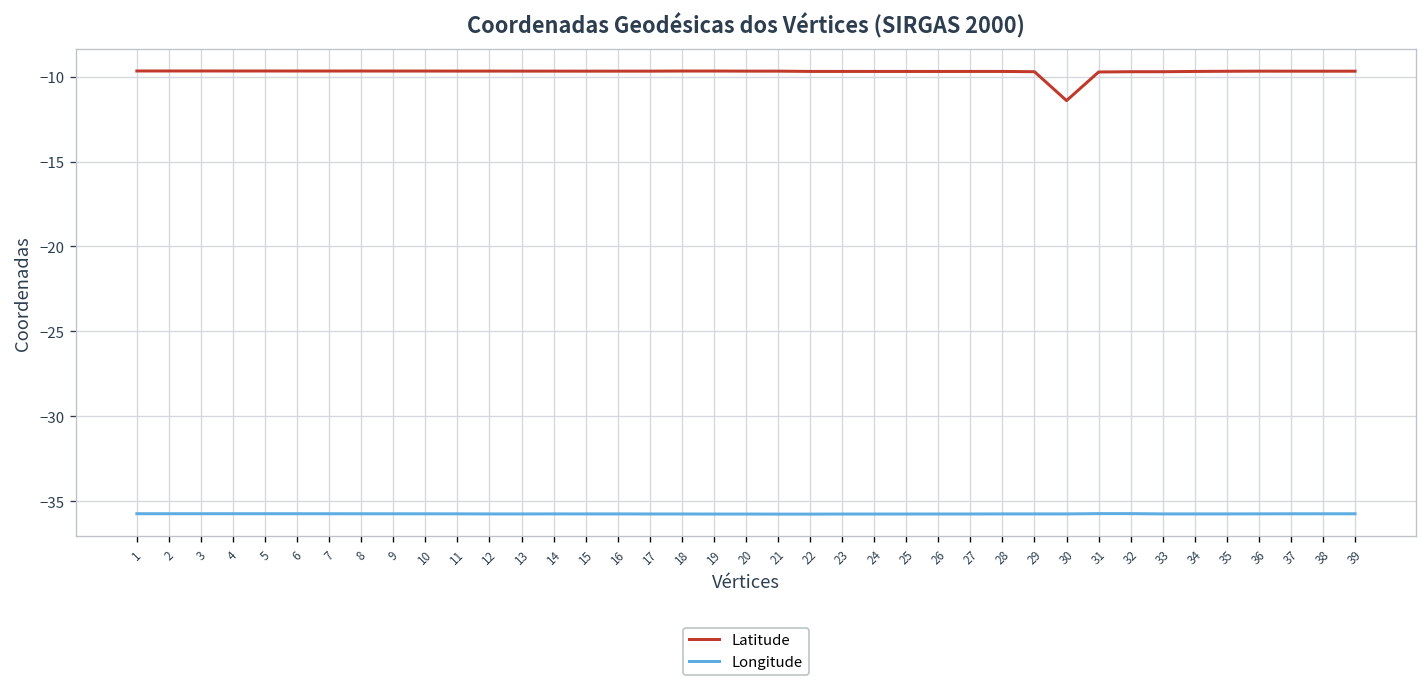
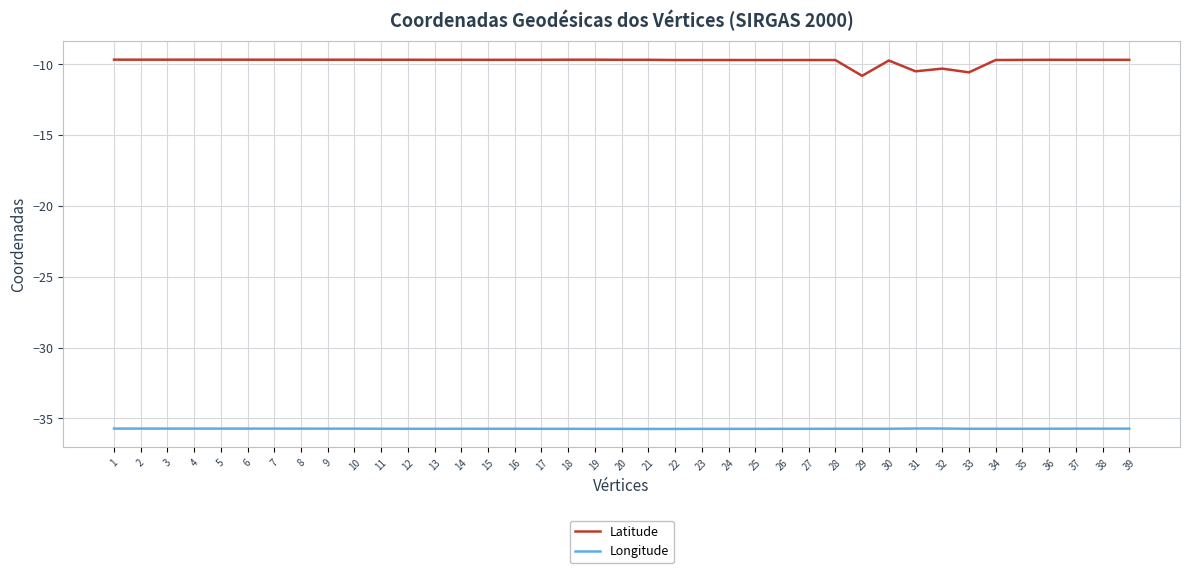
Latitude, 29: -9.7 -> -10.8
Latitude, 30: -11.4 -> -9.7
Latitude, 31: -9.7 -> -10.5
Latitude, 32: -9.7 -> -10.3
Latitude, 33: -9.7 -> -10.6
